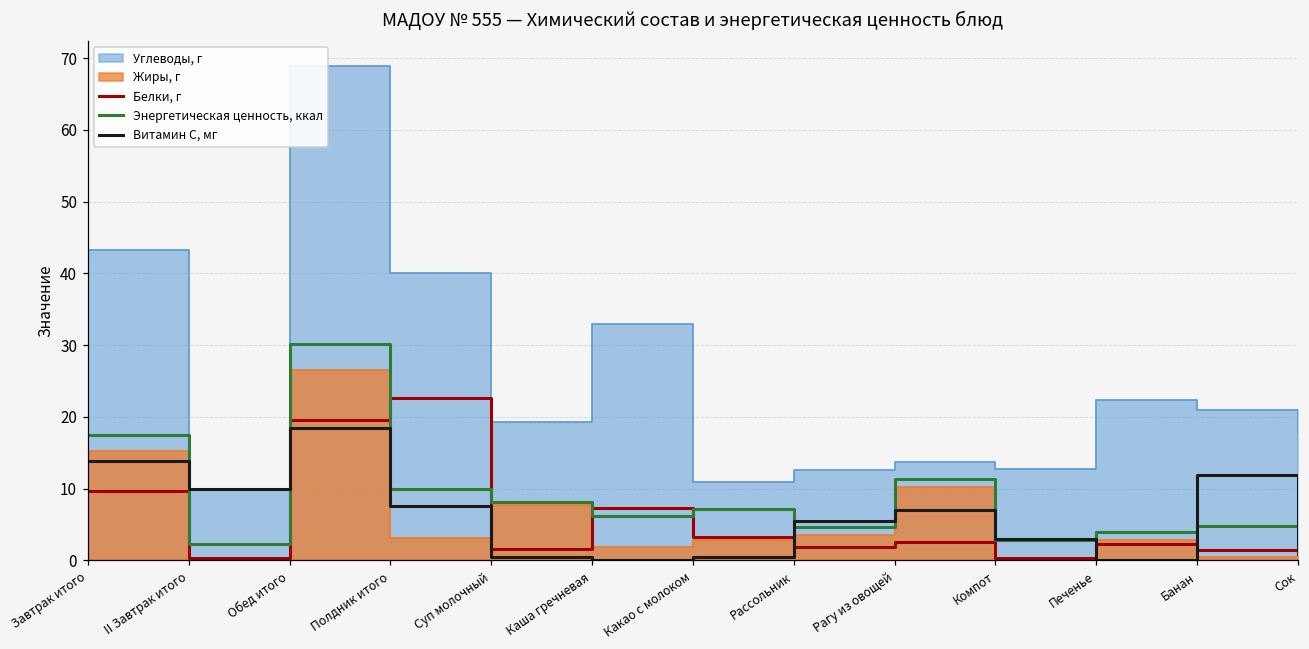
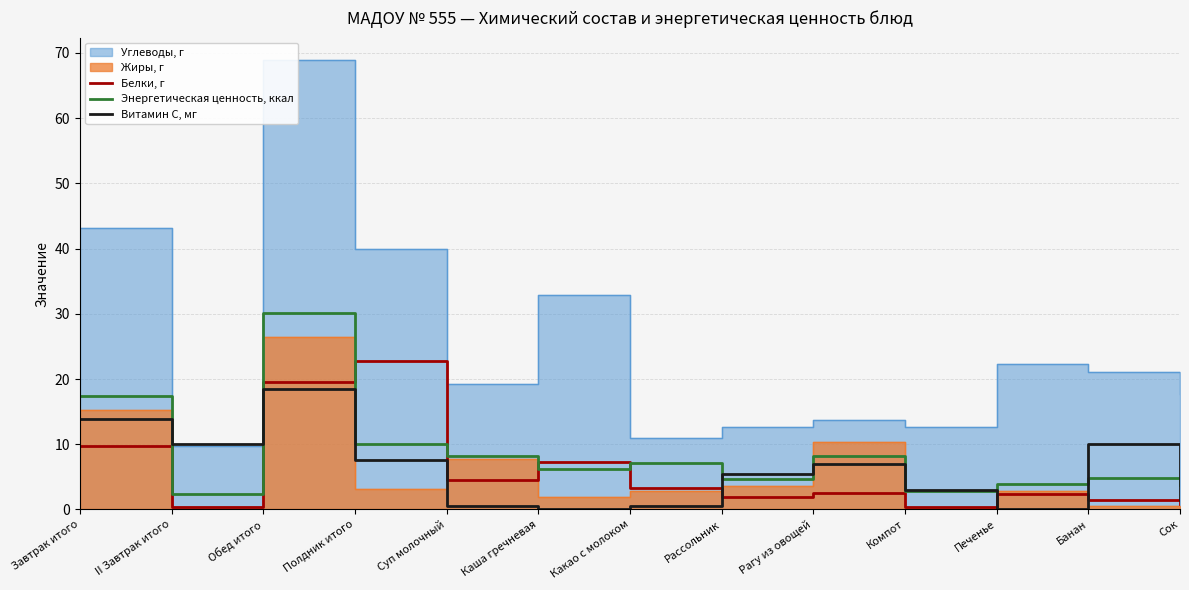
Белки, г, Суп молочный: 2 -> 5
Энергетическая ценность, ккал, Рагу из овощей: 11 -> 8
Витамин С, мг, Банан: 12 -> 10
